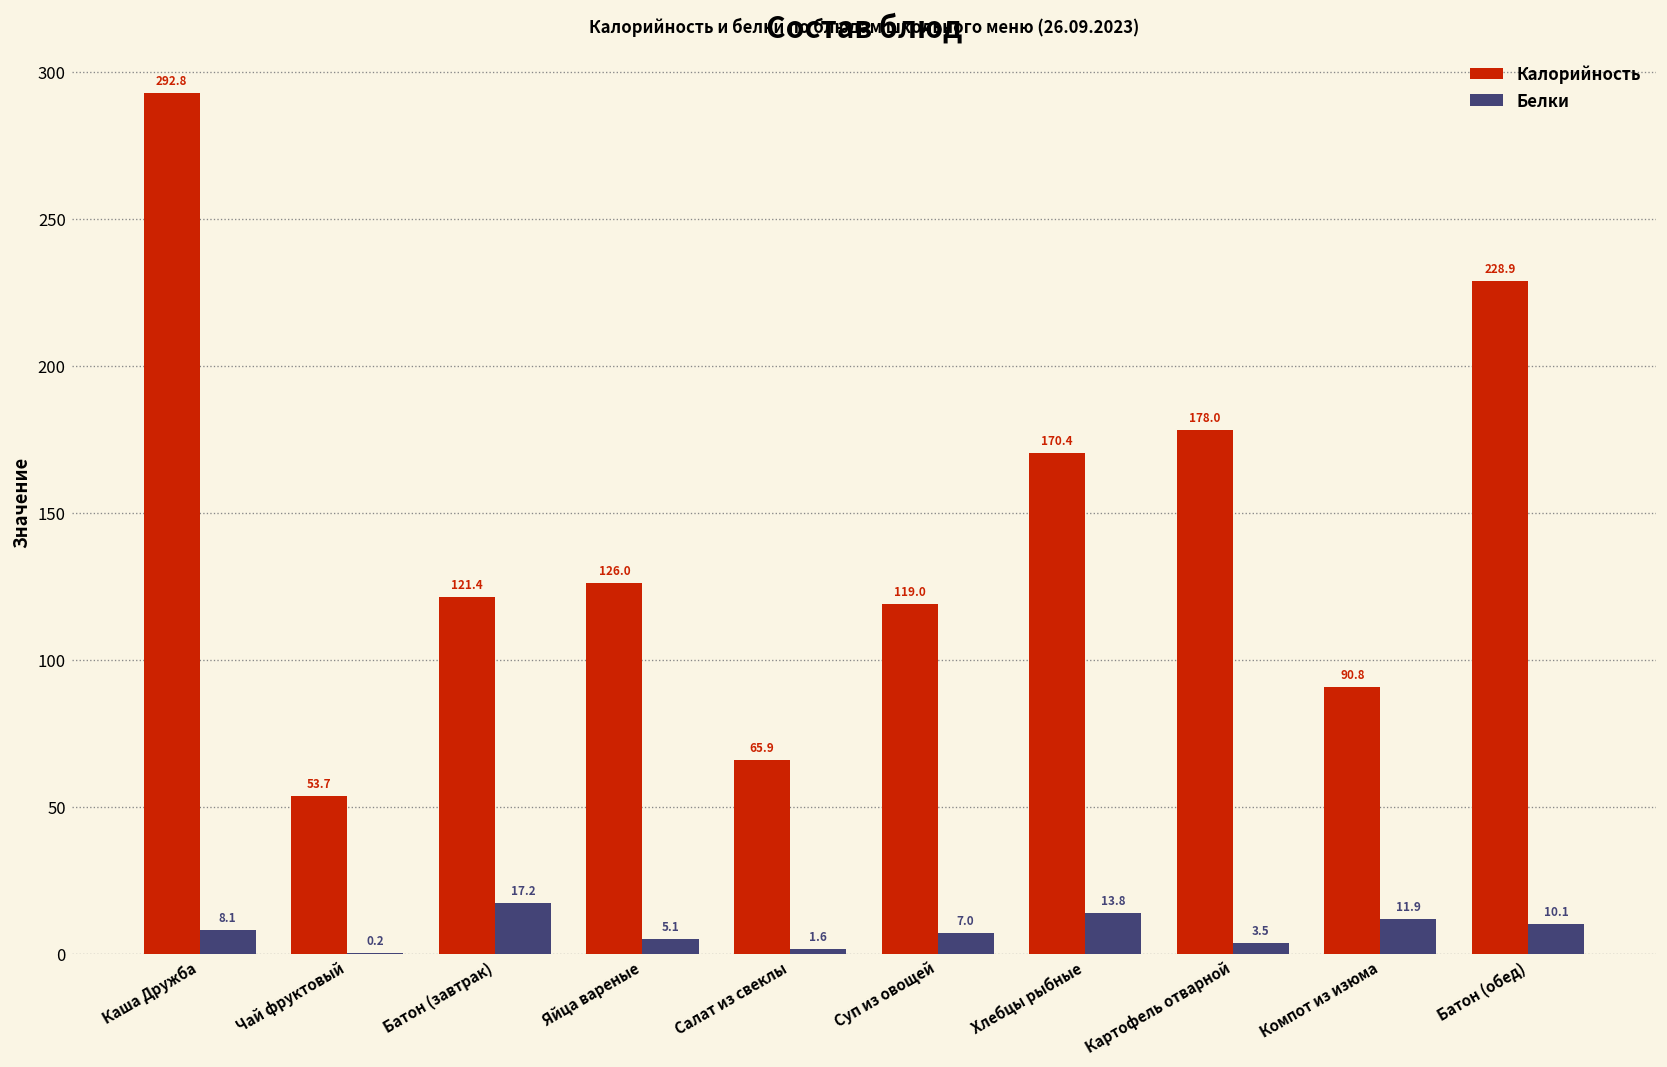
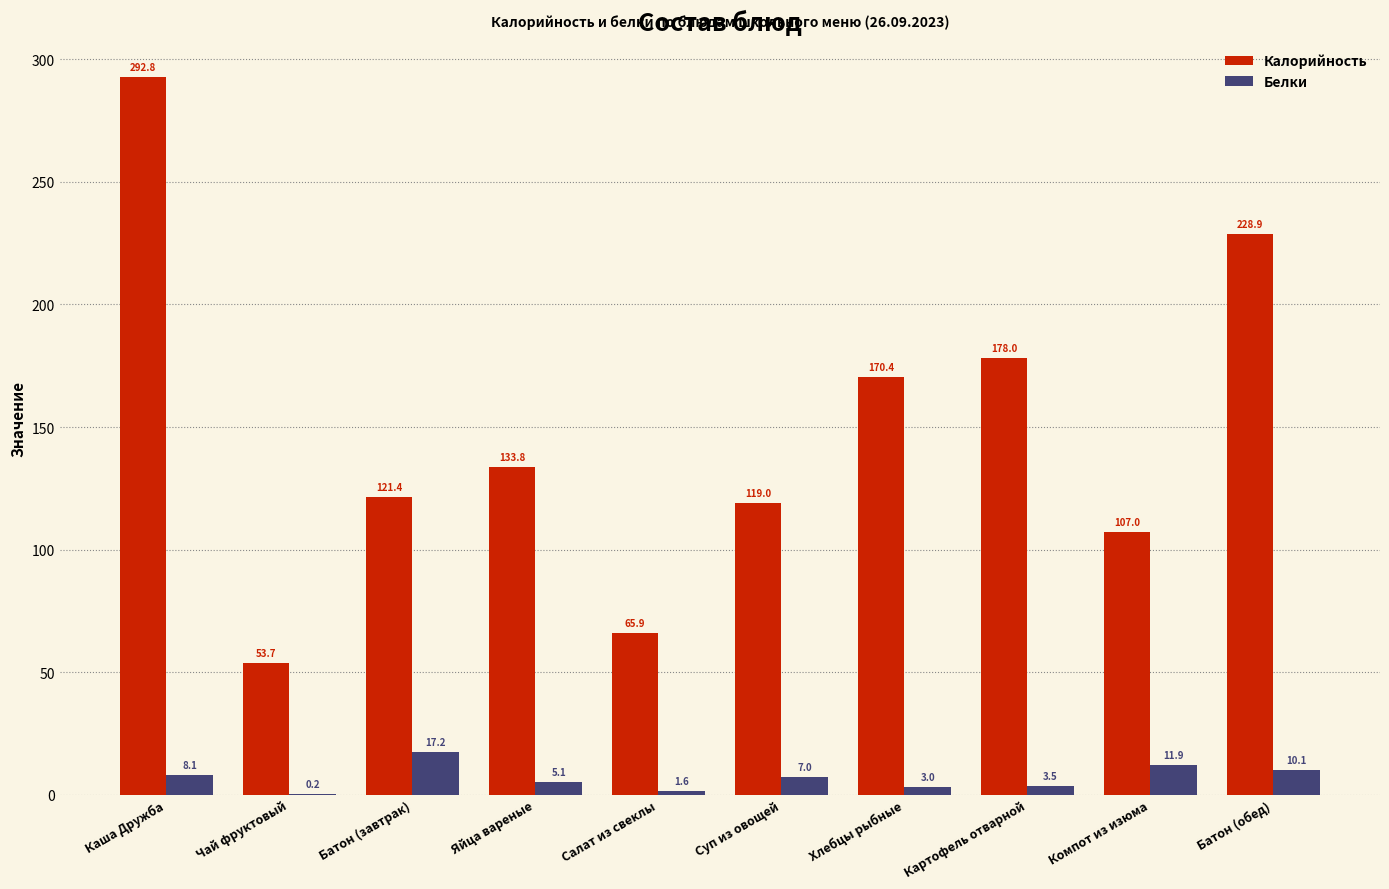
Калорийность, Яйца вареные: 126.0 -> 133.8
Белки, Хлебцы рыбные: 13.8 -> 3.0
Калорийность, Компот из изюма: 90.8 -> 107.0
